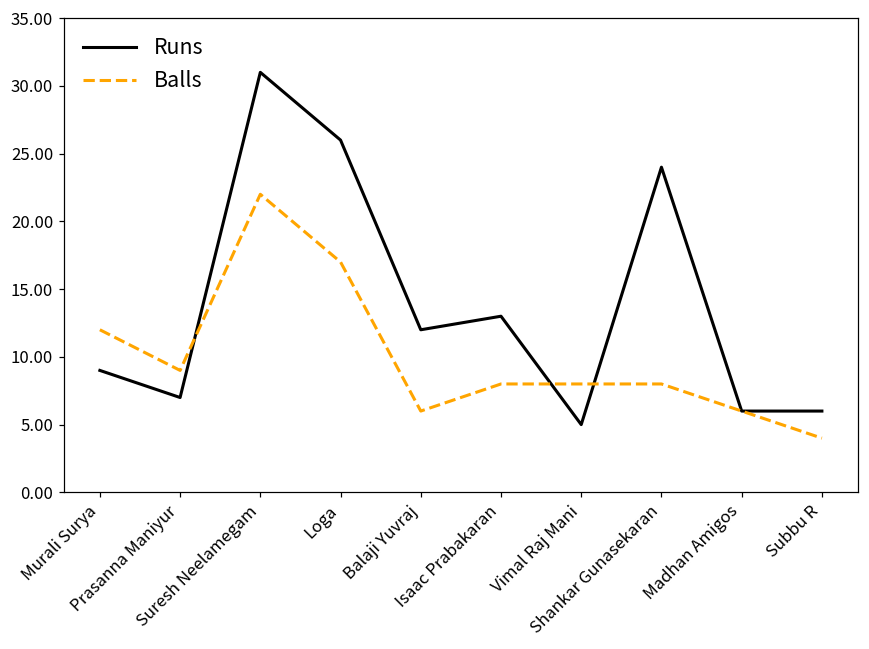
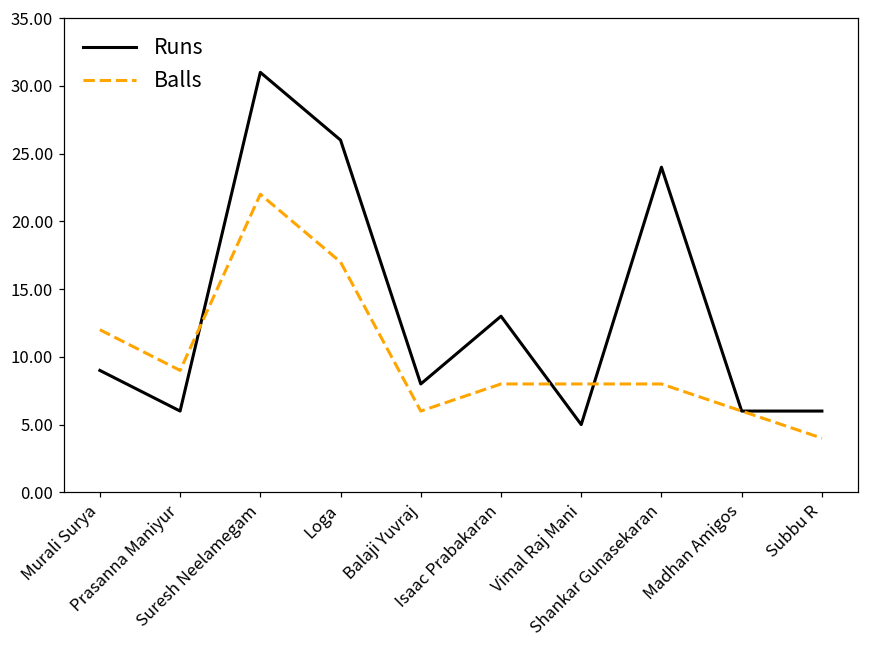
Runs, Prasanna Maniyur: 7 -> 6
Runs, Balaji Yuvraj: 12 -> 8
